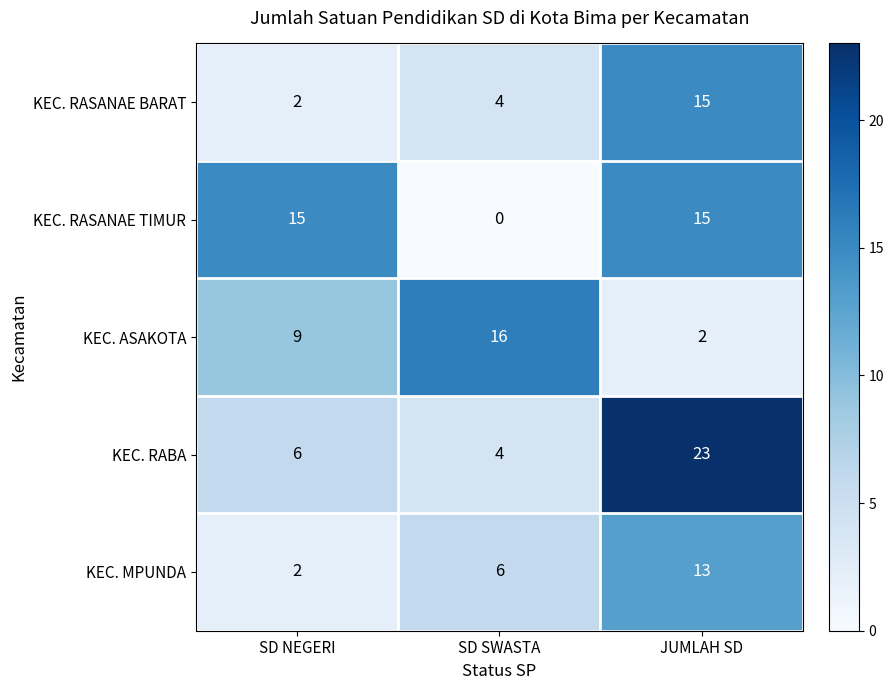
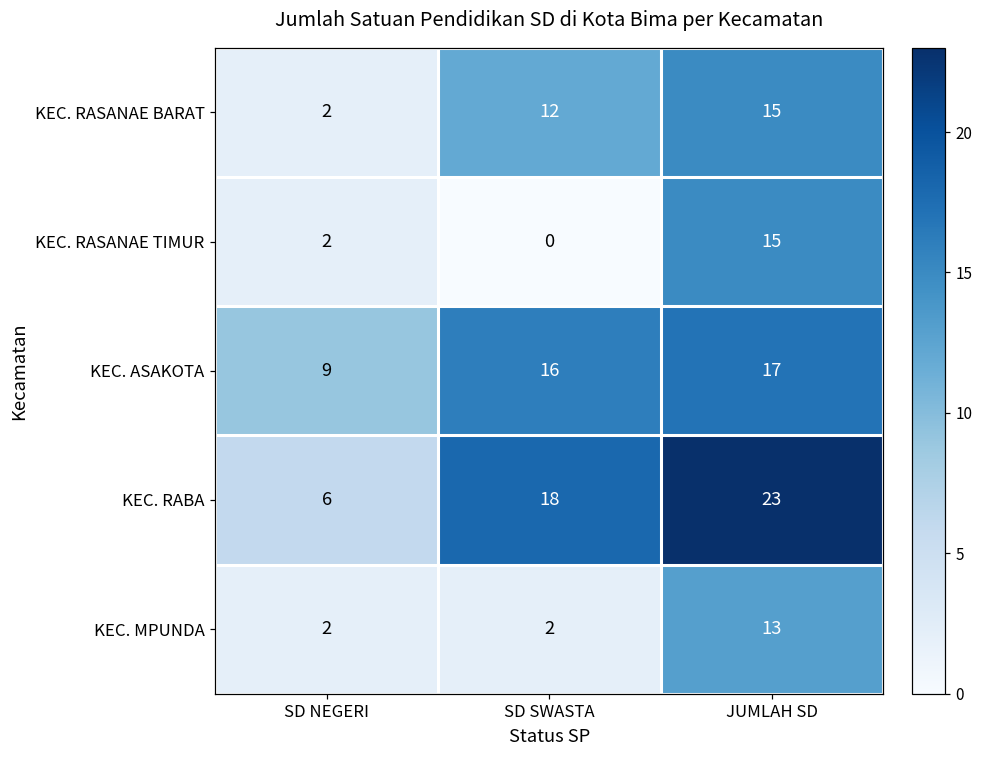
KEC. RASANAE BARAT, SD SWASTA: 4 -> 12
KEC. RASANAE TIMUR, SD NEGERI: 15 -> 2
KEC. ASAKOTA, JUMLAH SD: 2 -> 17
KEC. RABA, SD SWASTA: 4 -> 18
KEC. MPUNDA, SD SWASTA: 6 -> 2
